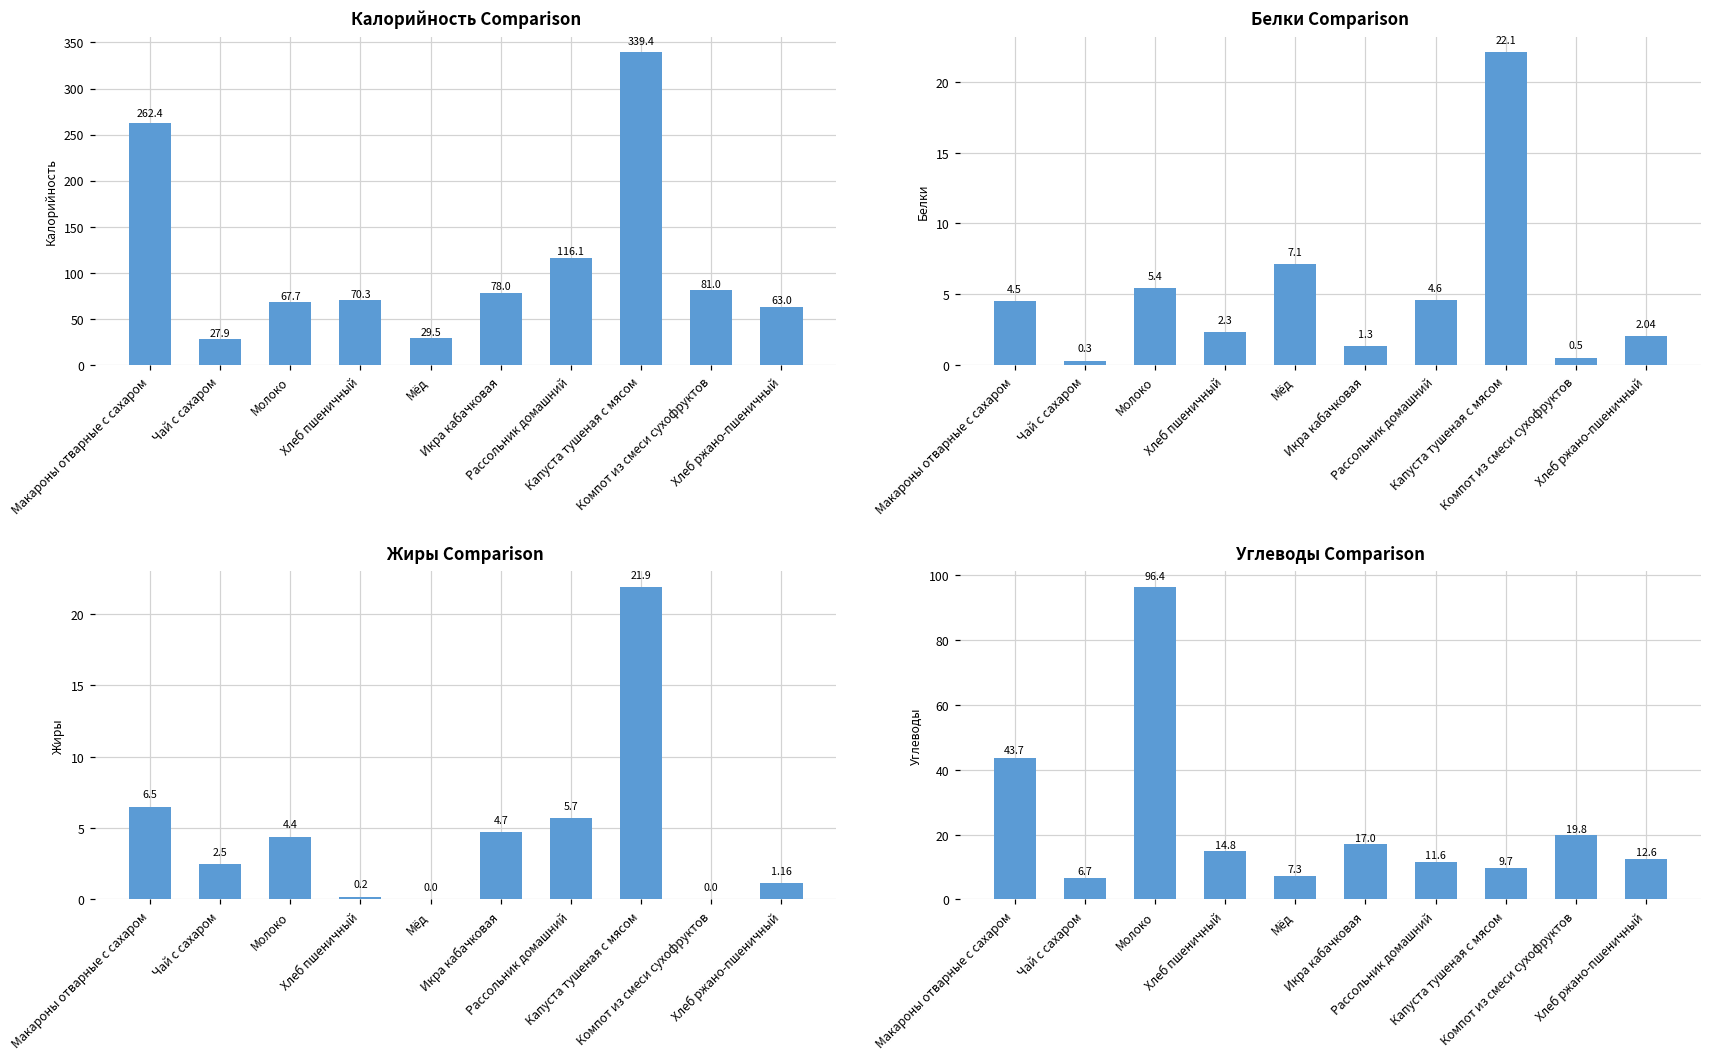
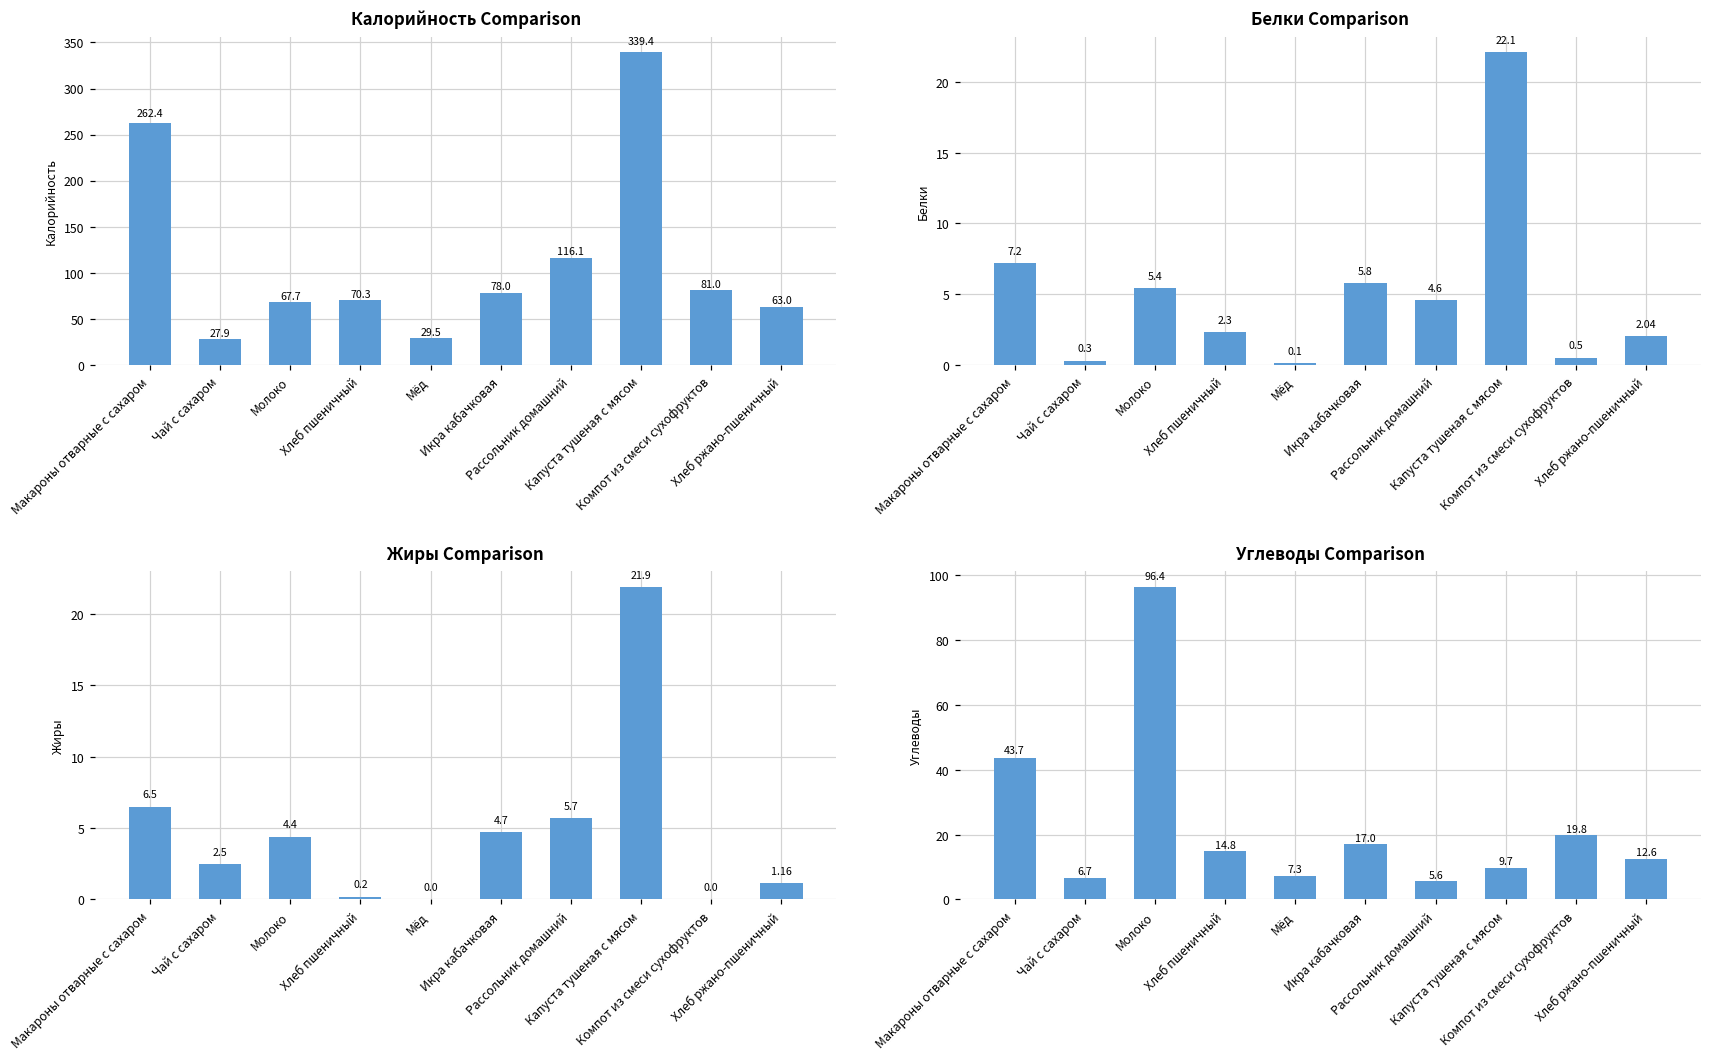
Белки Comparison, Макароны отварные с сахаром: 4.5 -> 7.2
Белки Comparison, Мёд: 7.1 -> 0.1
Белки Comparison, Икра кабачковая: 1.3 -> 5.8
Углеводы Comparison, Рассольник домашний: 11.6 -> 5.6
